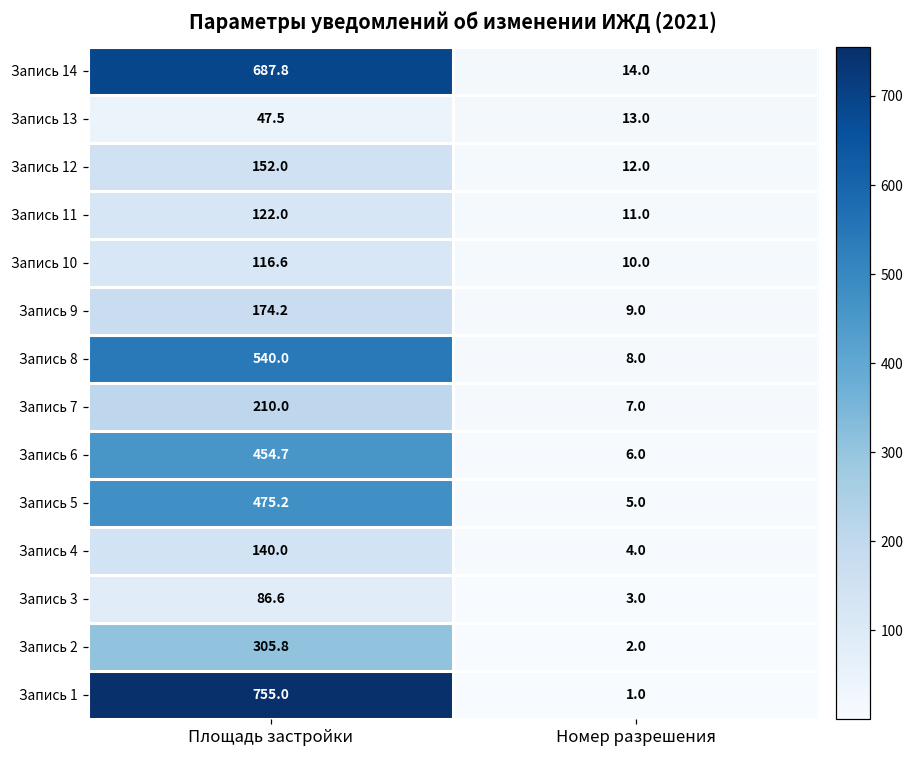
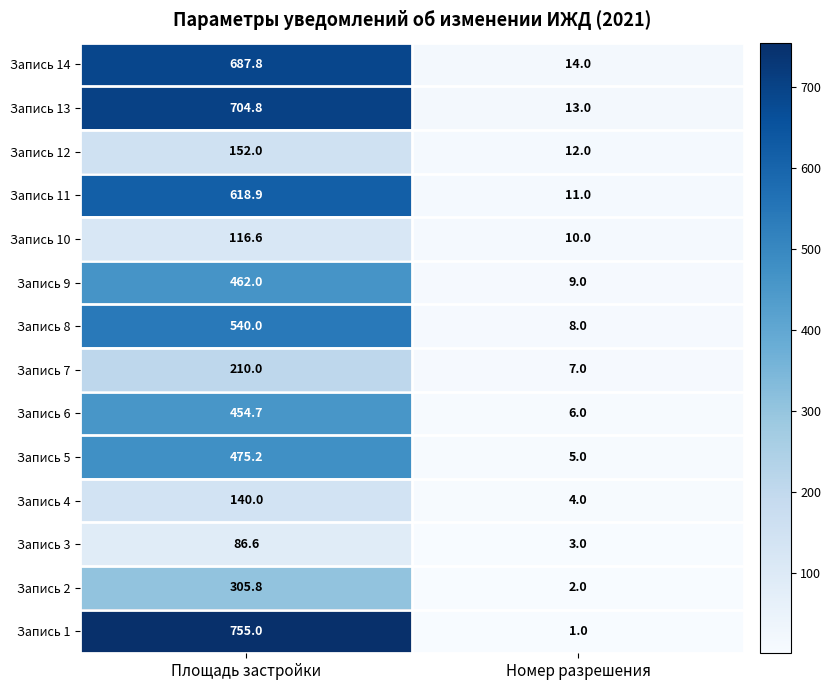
Запись 13, Площадь застройки: 47.5 -> 704.8
Запись 11, Площадь застройки: 122.0 -> 618.9
Запись 9, Площадь застройки: 174.2 -> 462.0
